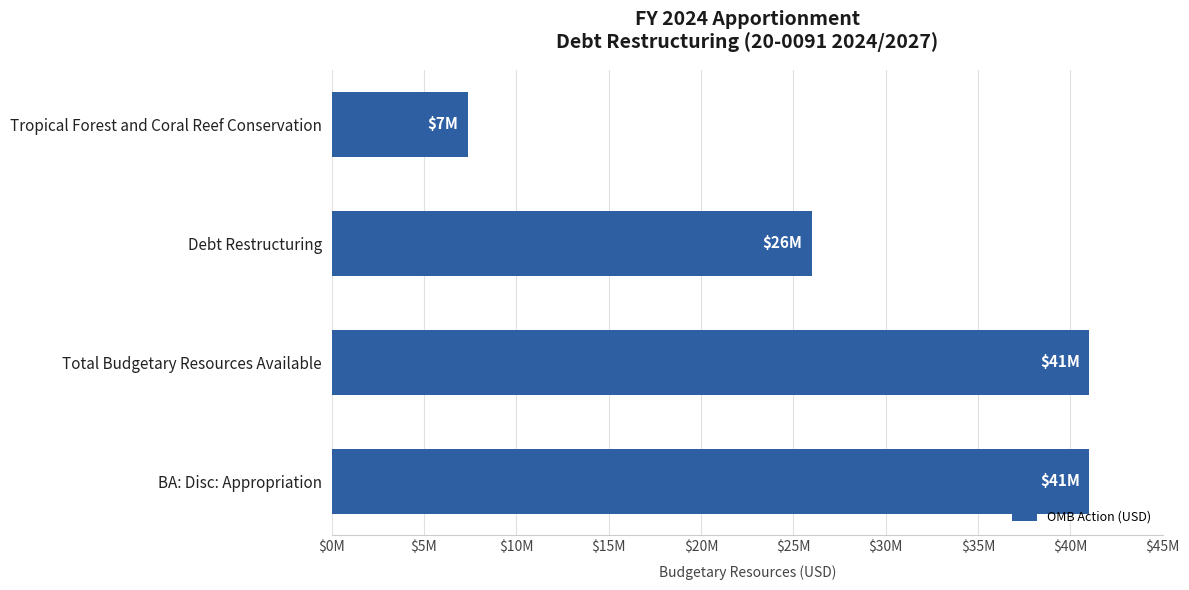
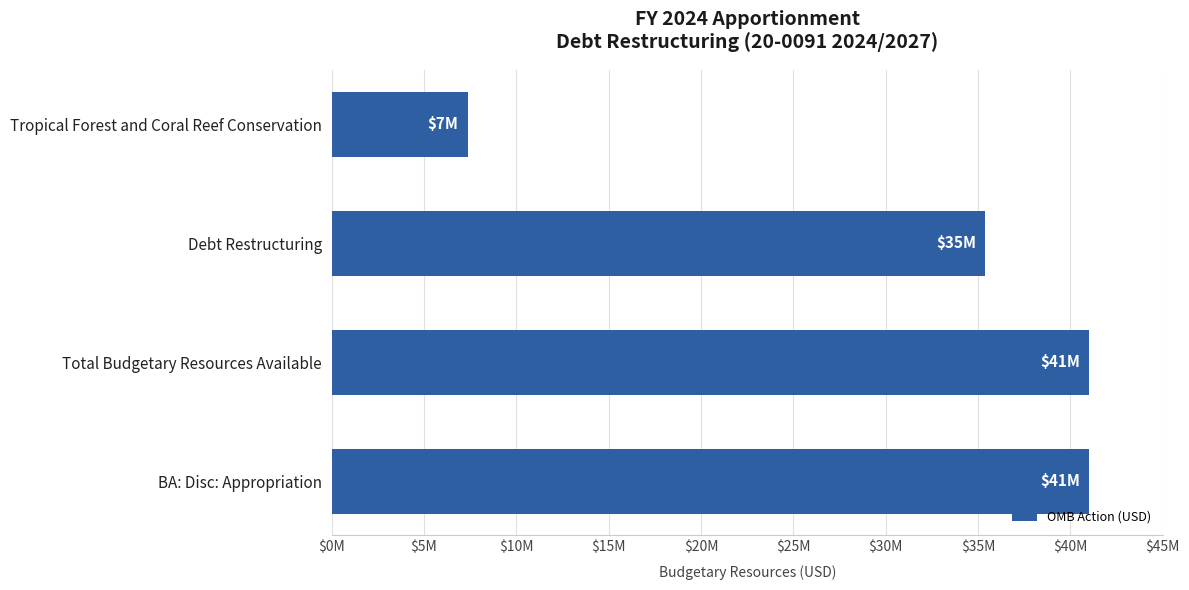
Debt Restructuring: $26M -> $35M
